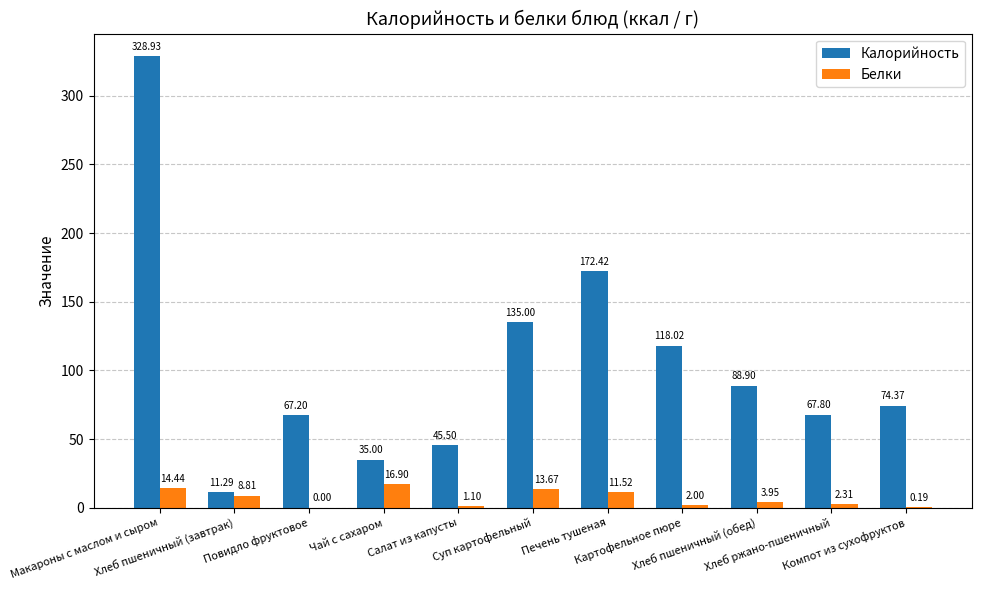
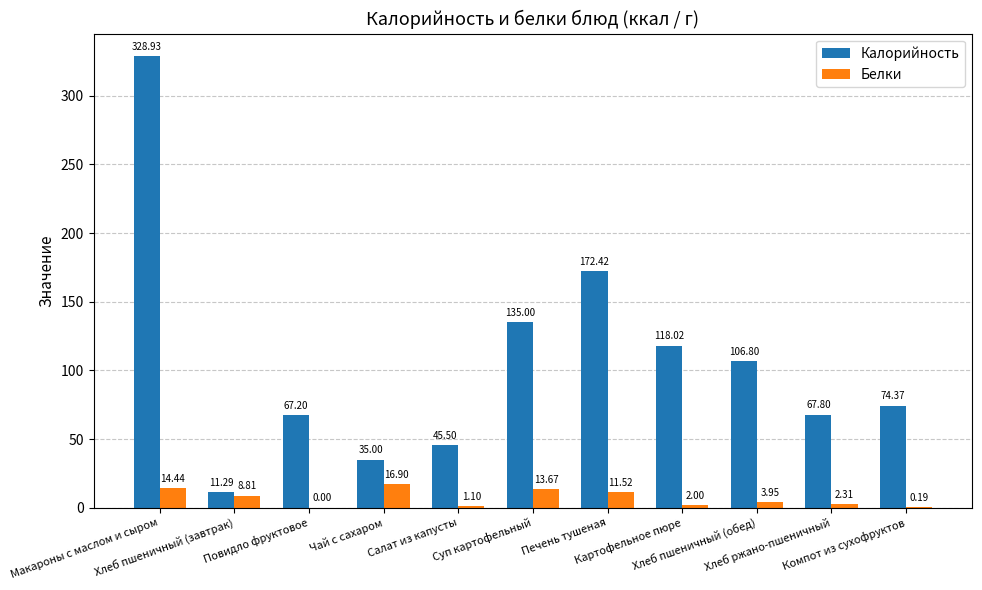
Калорийность, Хлеб пшеничный (обед): 88.90 -> 106.80
